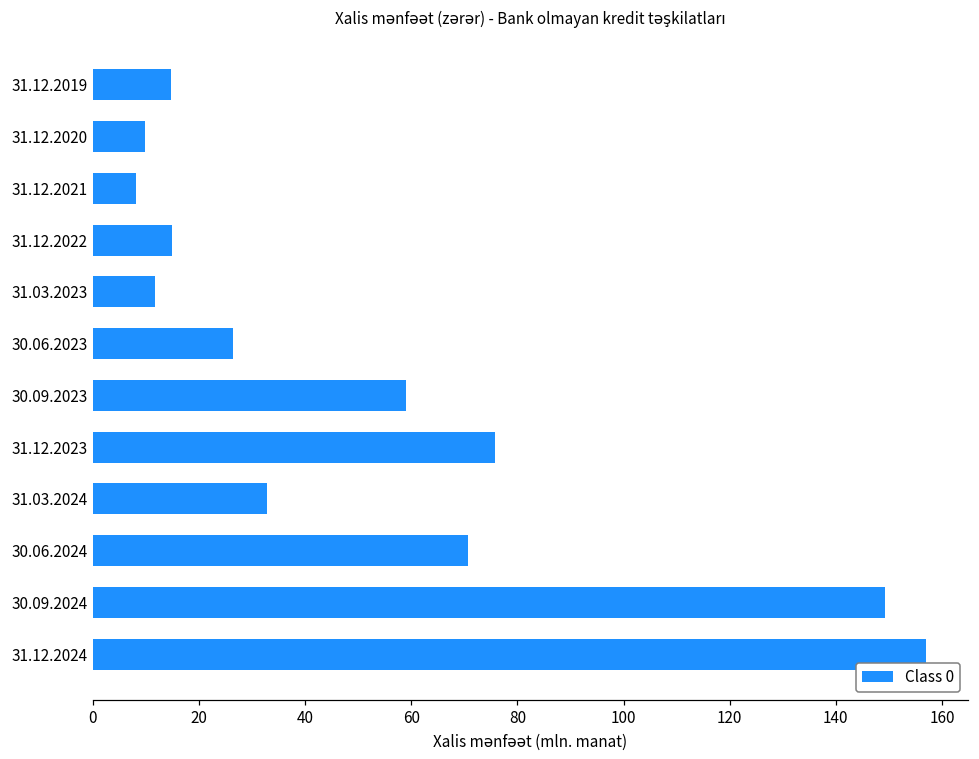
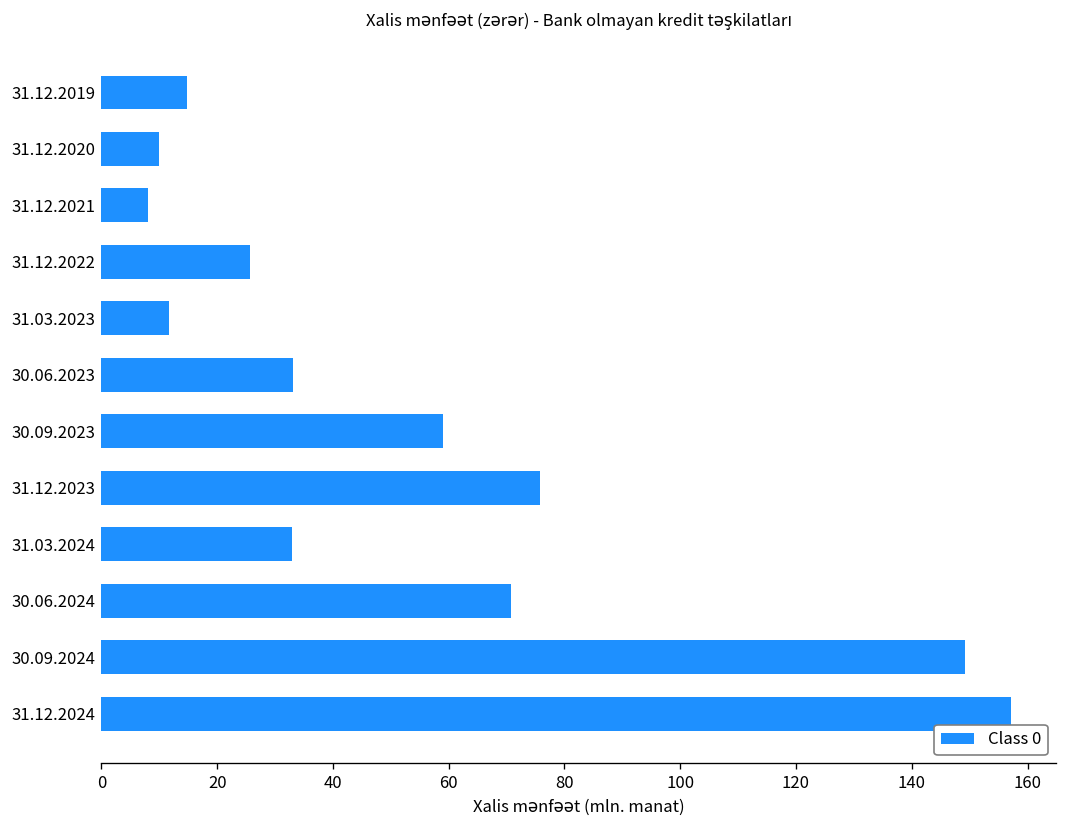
31.12.2022: 15 -> 26
30.06.2023: 26 -> 33
